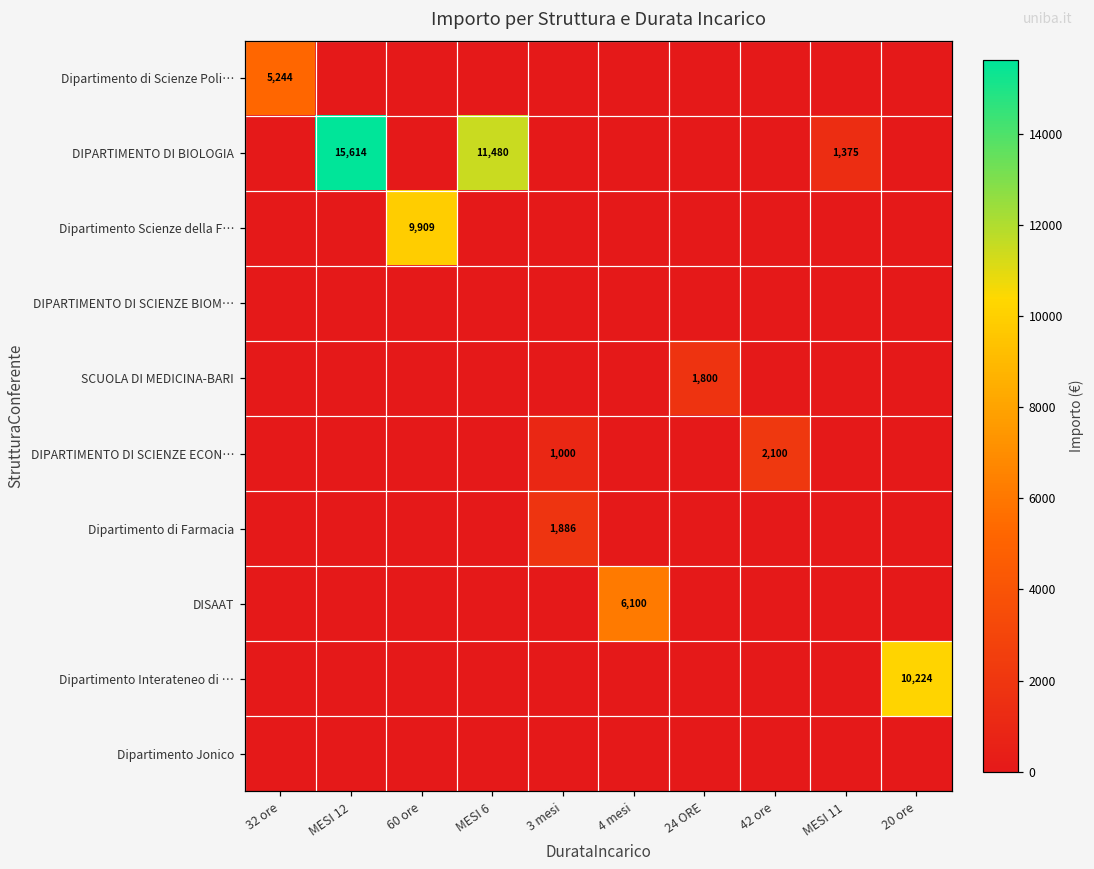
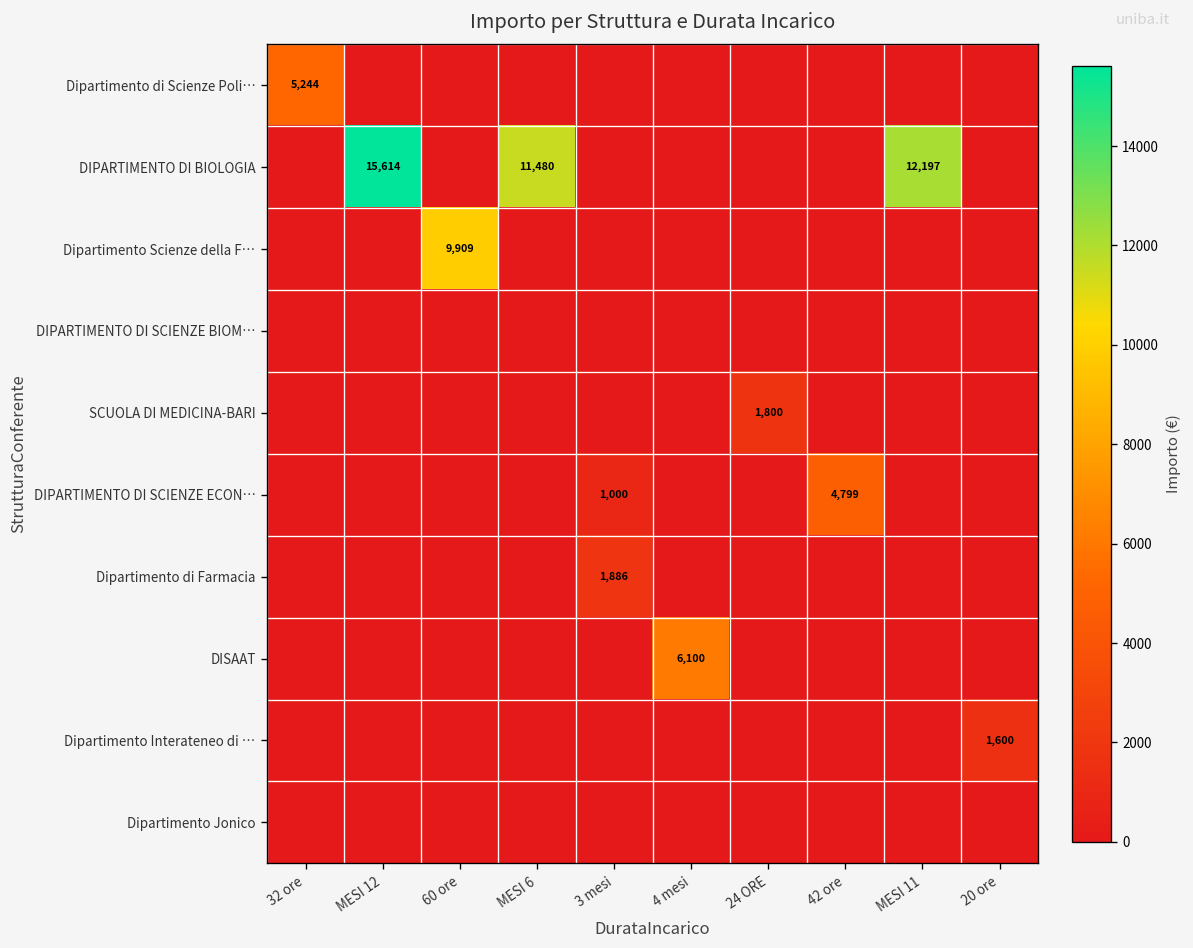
DIPARTIMENTO DI BIOLOGIA, MESI 11: 1,375 -> 12,197
DIPARTIMENTO DI SCIENZE ECON…, 42 ore: 2,100 -> 4,799
Dipartimento Interateneo di …, 20 ore: 10,224 -> 1,600
